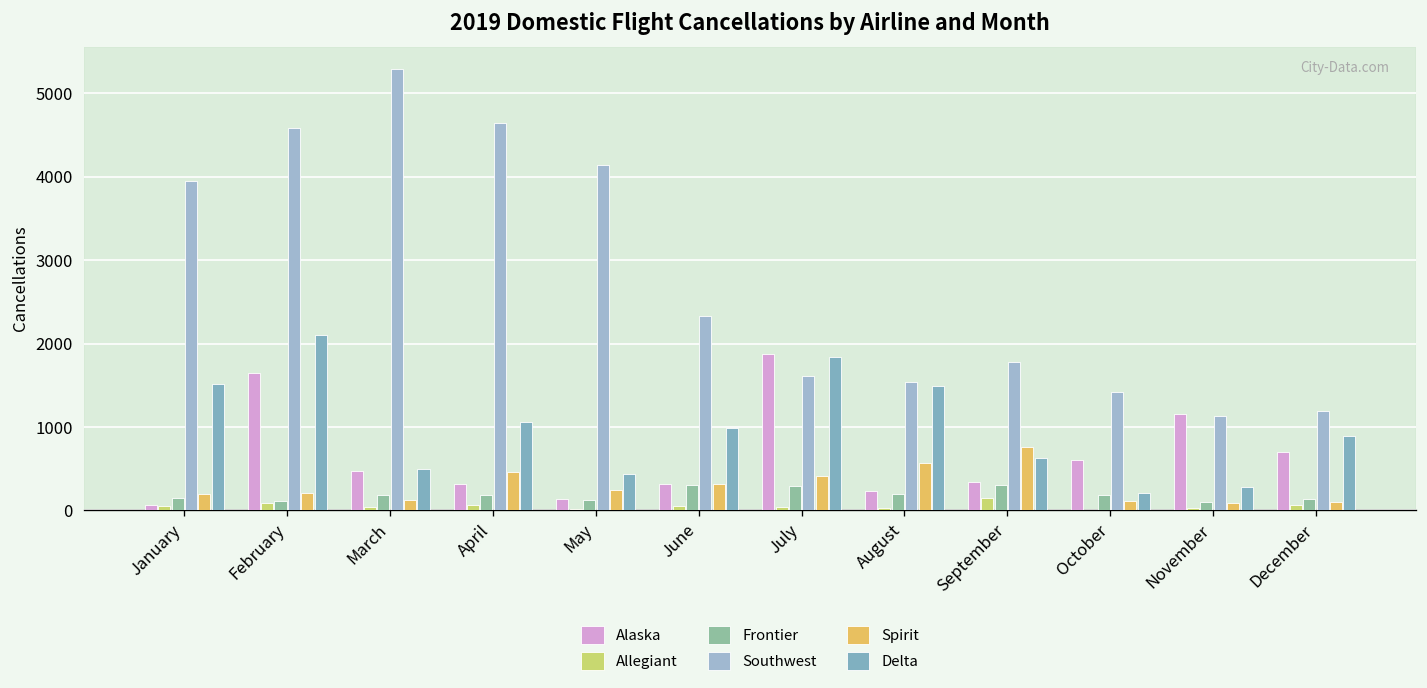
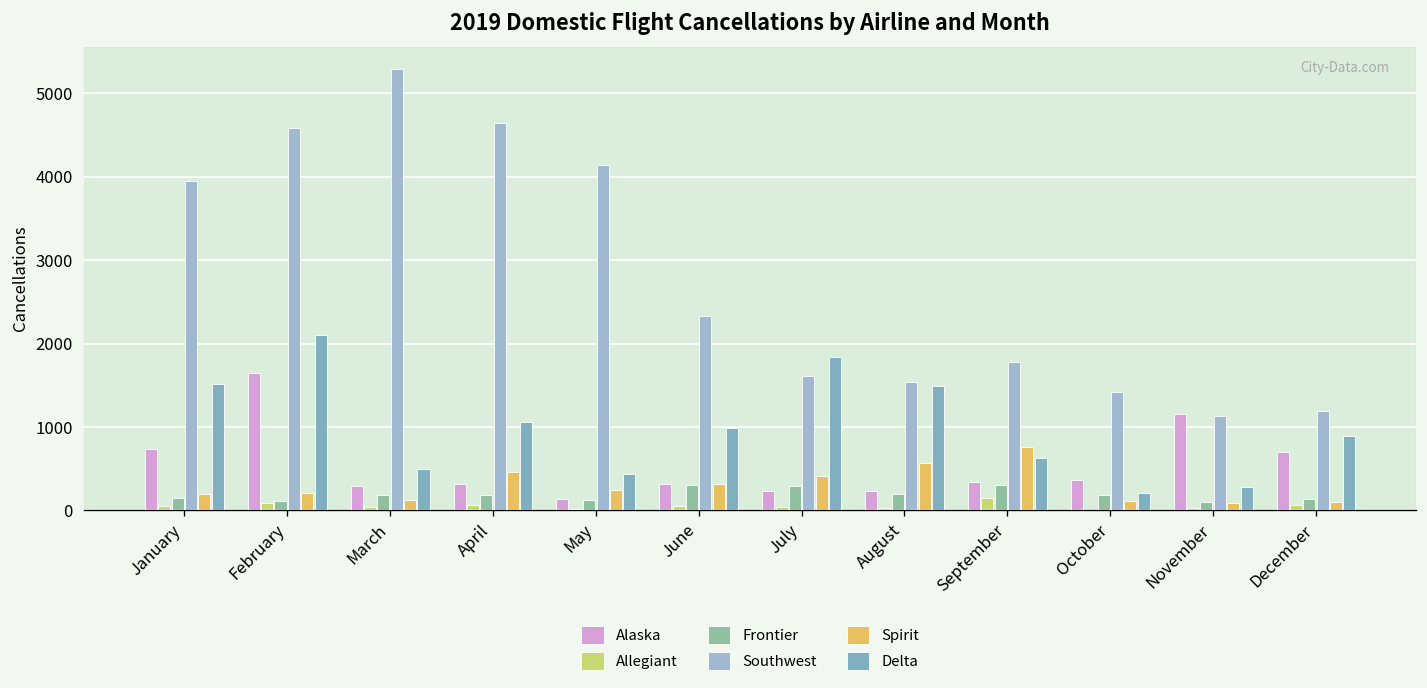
Alaska, January: 100 -> 700
Alaska, March: 500 -> 300
Alaska, July: 1900 -> 200
Alaska, October: 600 -> 400
